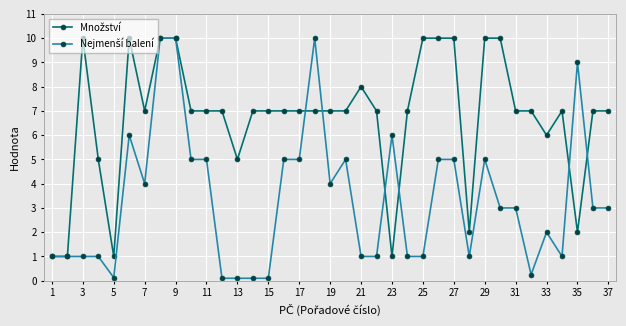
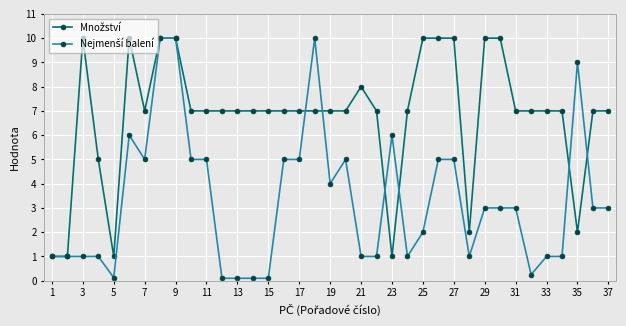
Nejmenší balení, 7: 4 -> 5
Množství, 13: 5 -> 7
Nejmenší balení, 25: 1 -> 2
Nejmenší balení, 29: 5 -> 3
Množství, 33: 6 -> 7
Nejmenší balení, 33: 2 -> 1
